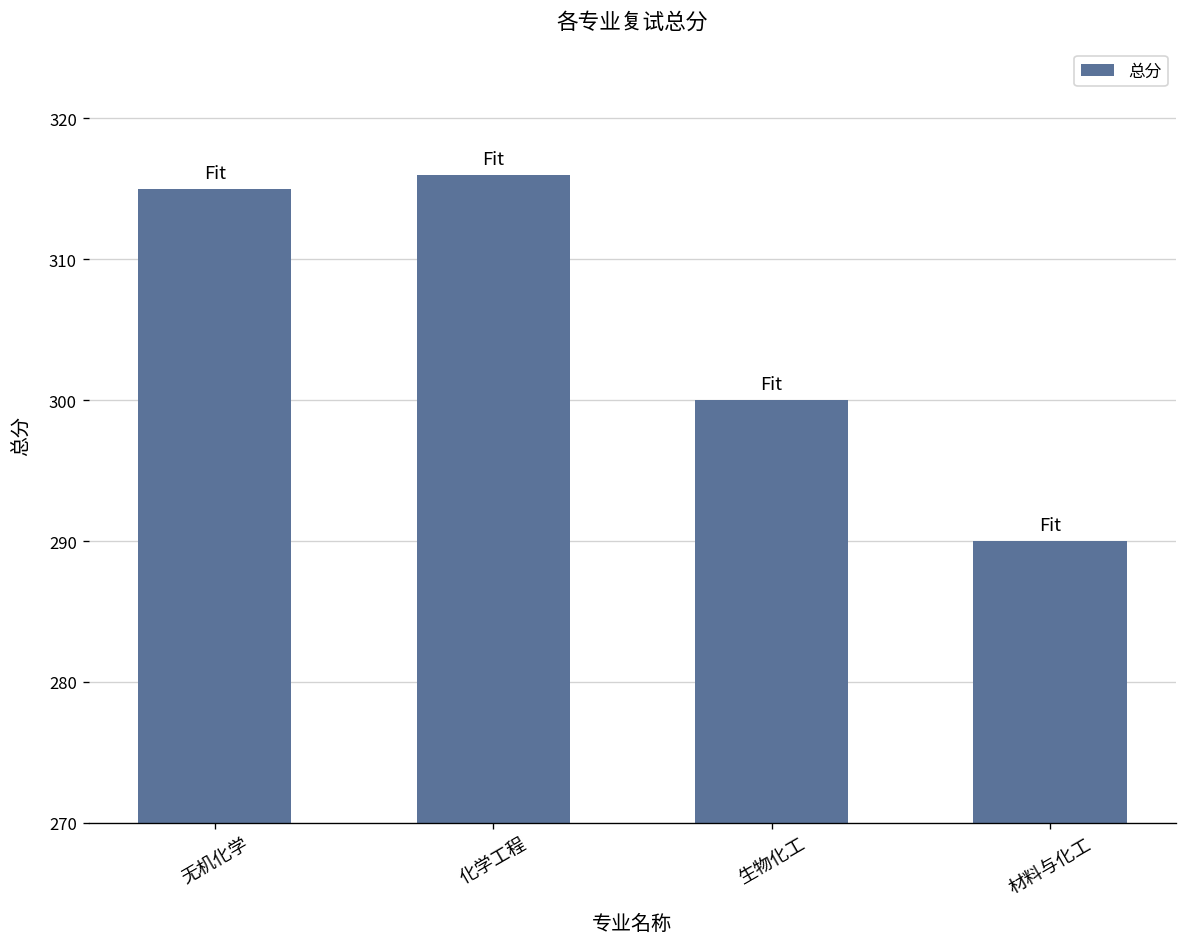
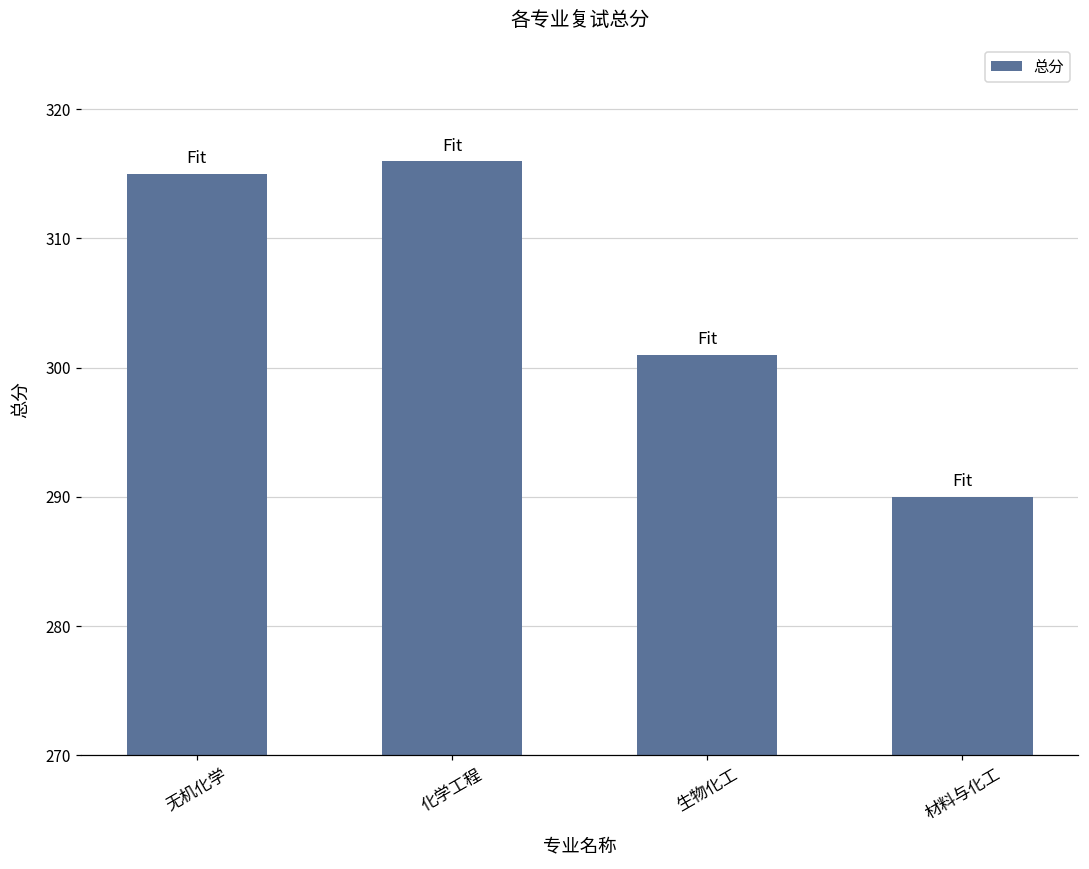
生物化工: 300 -> 301
